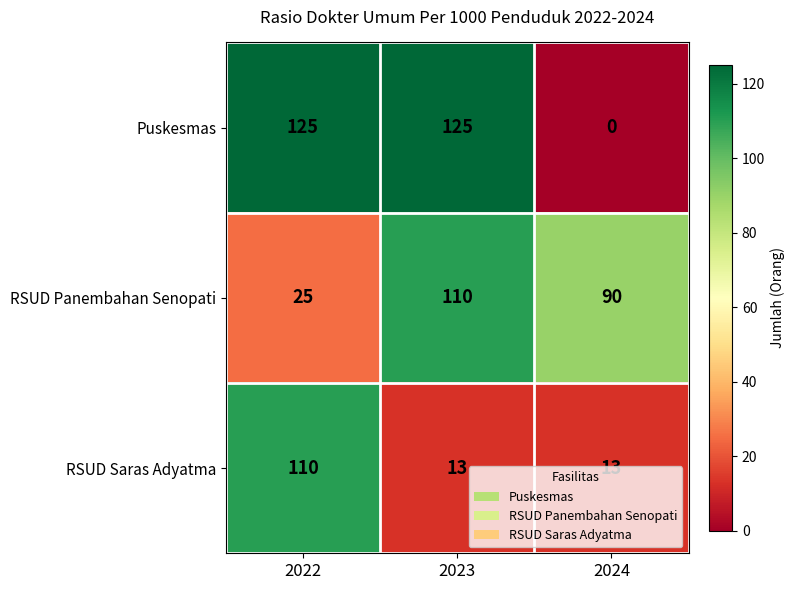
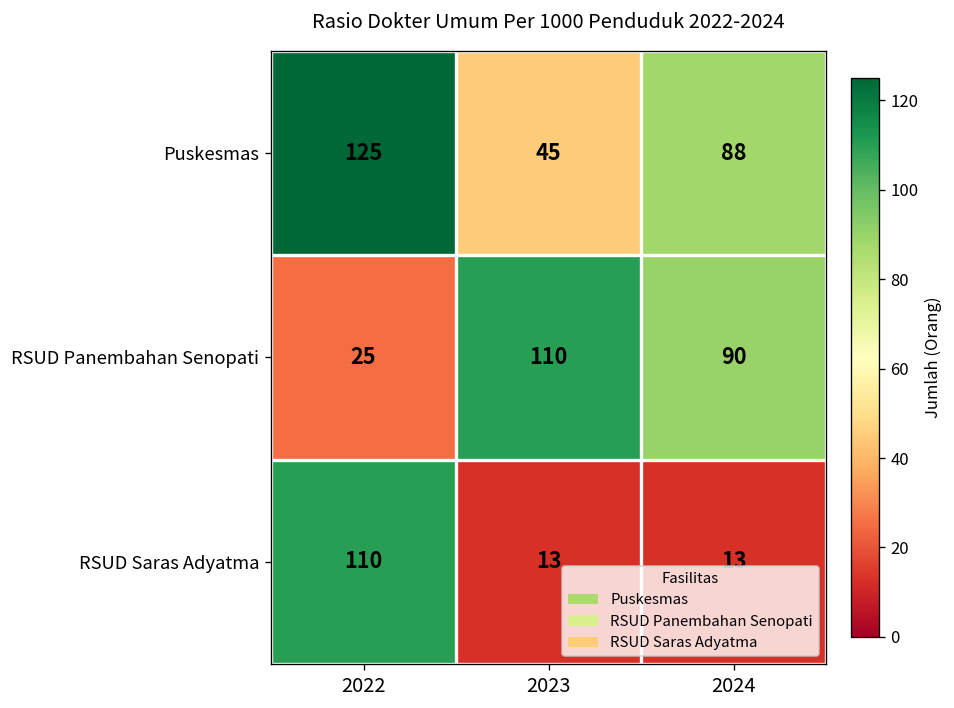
Puskesmas, 2023: 125 -> 45
Puskesmas, 2024: 0 -> 88
